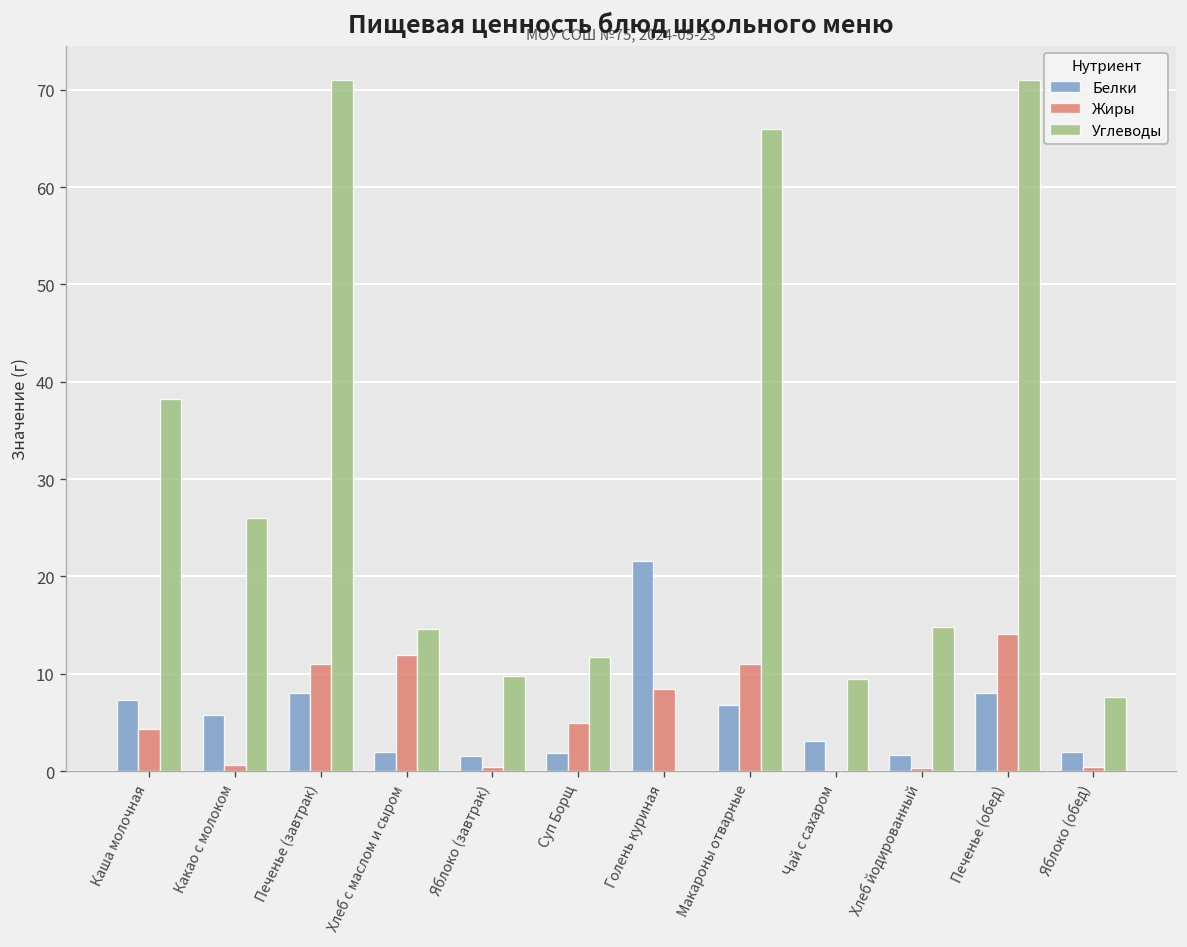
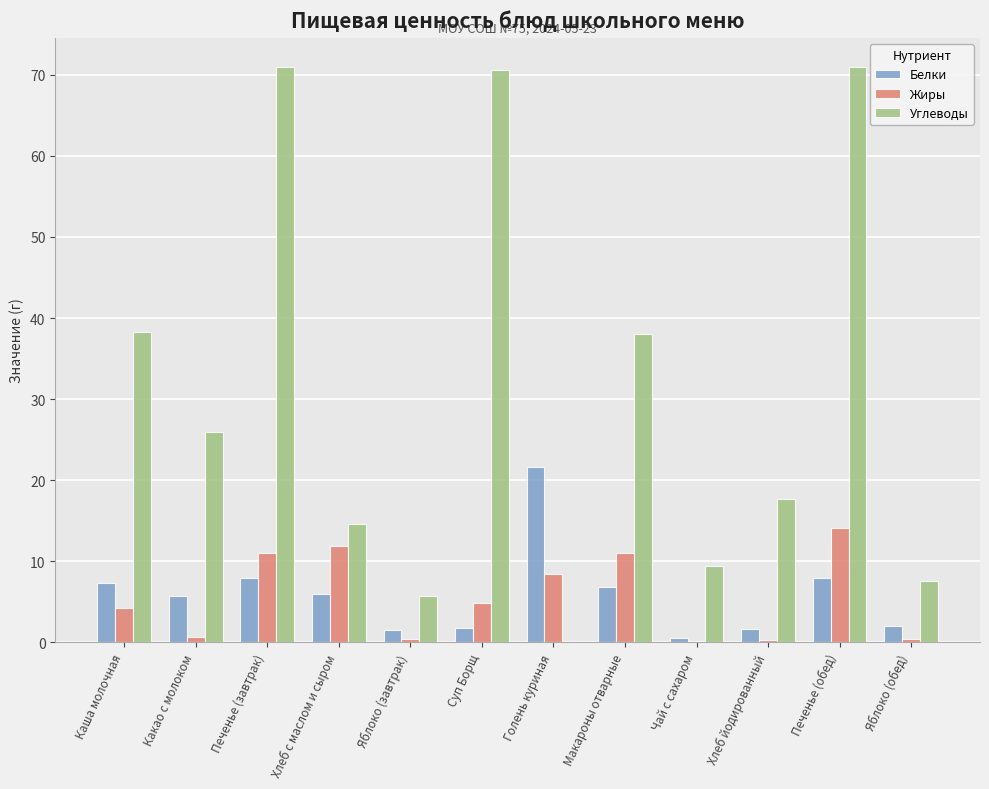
Белки, Хлеб с маслом и сыром: 2 -> 6
Углеводы, Яблоко (завтрак): 10 -> 6
Углеводы, Суп Борщ: 12 -> 71
Углеводы, Макароны отварные: 66 -> 38
Белки, Чай с сахаром: 3 -> 1
Углеводы, Хлеб йодированный: 15 -> 18
